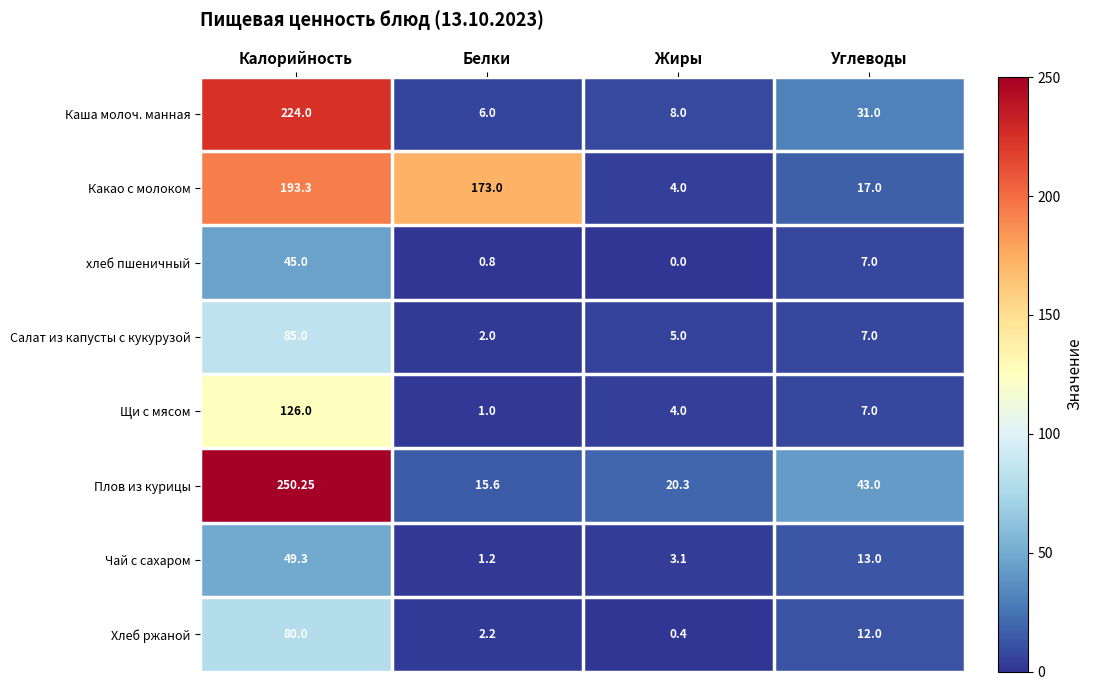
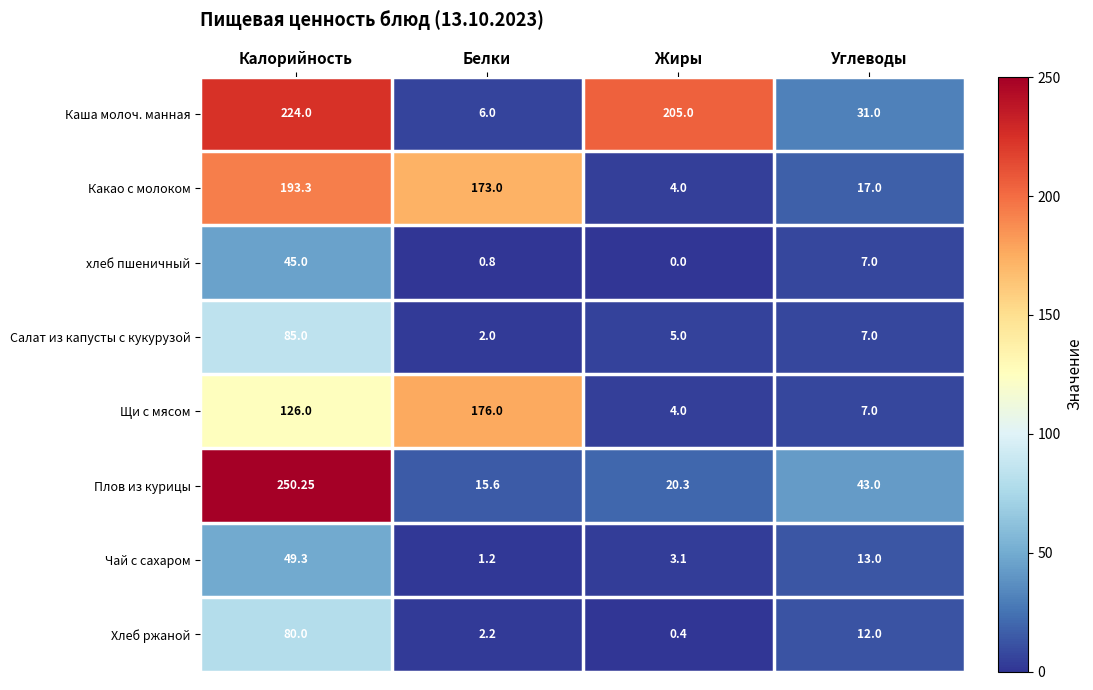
Каша молоч. манная, Жиры: 8.0 -> 205.0
Щи с мясом, Белки: 1.0 -> 176.0
